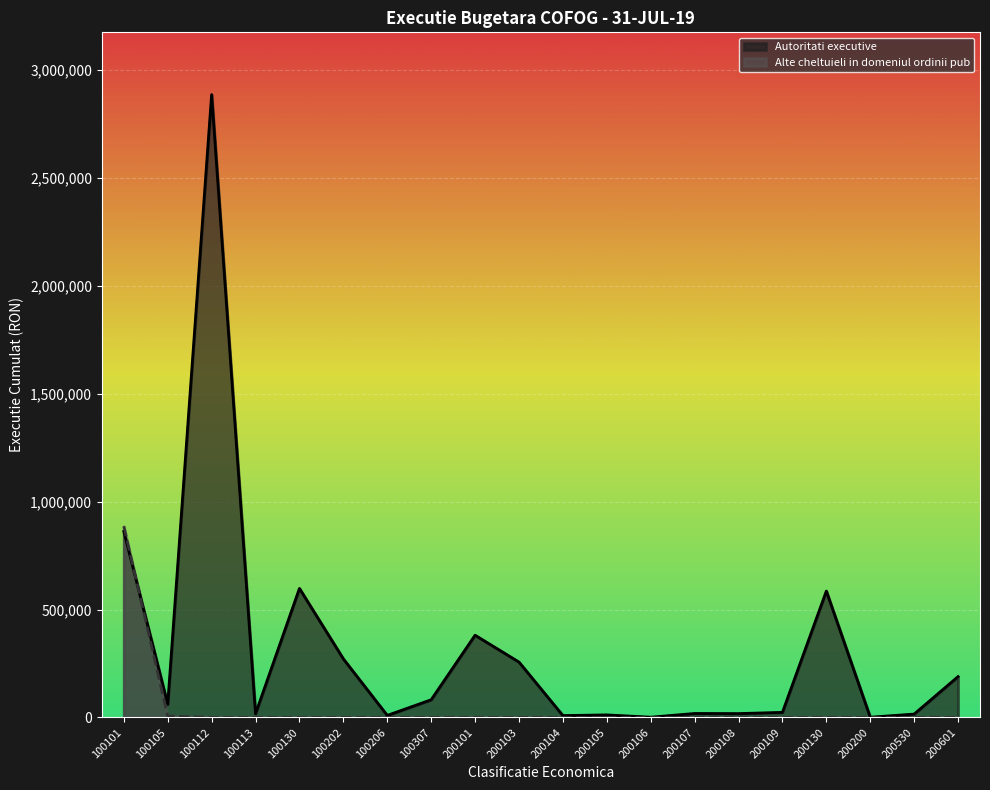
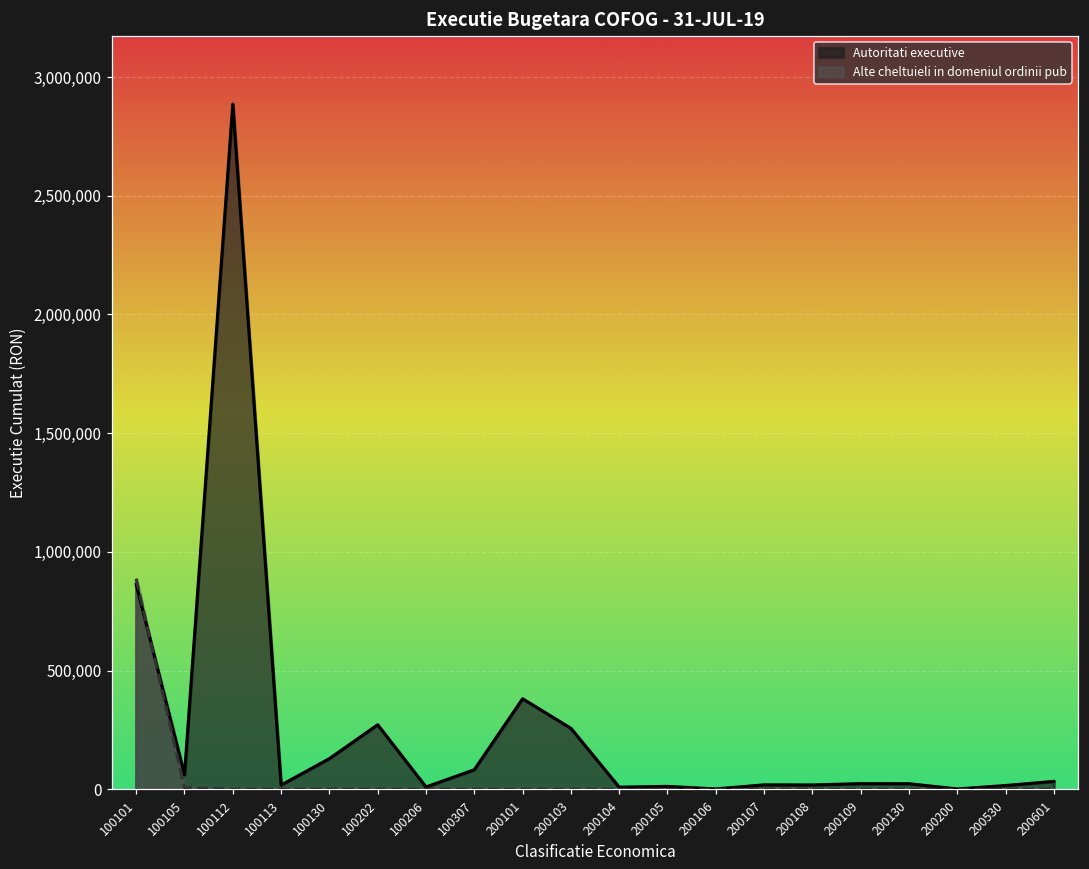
Autoritati executive, 100130: 600,000 -> 130,000
Autoritati executive, 200130: 590,000 -> 20,000
Autoritati executive, 200601: 190,000 -> 30,000
